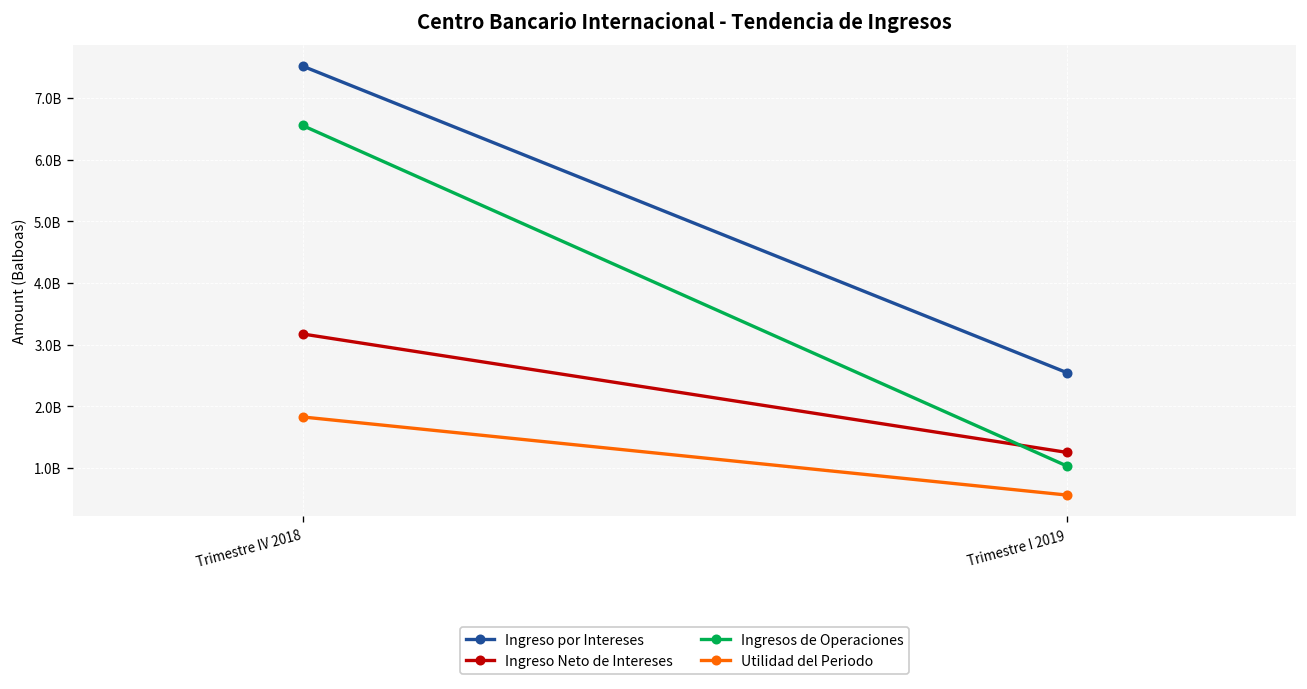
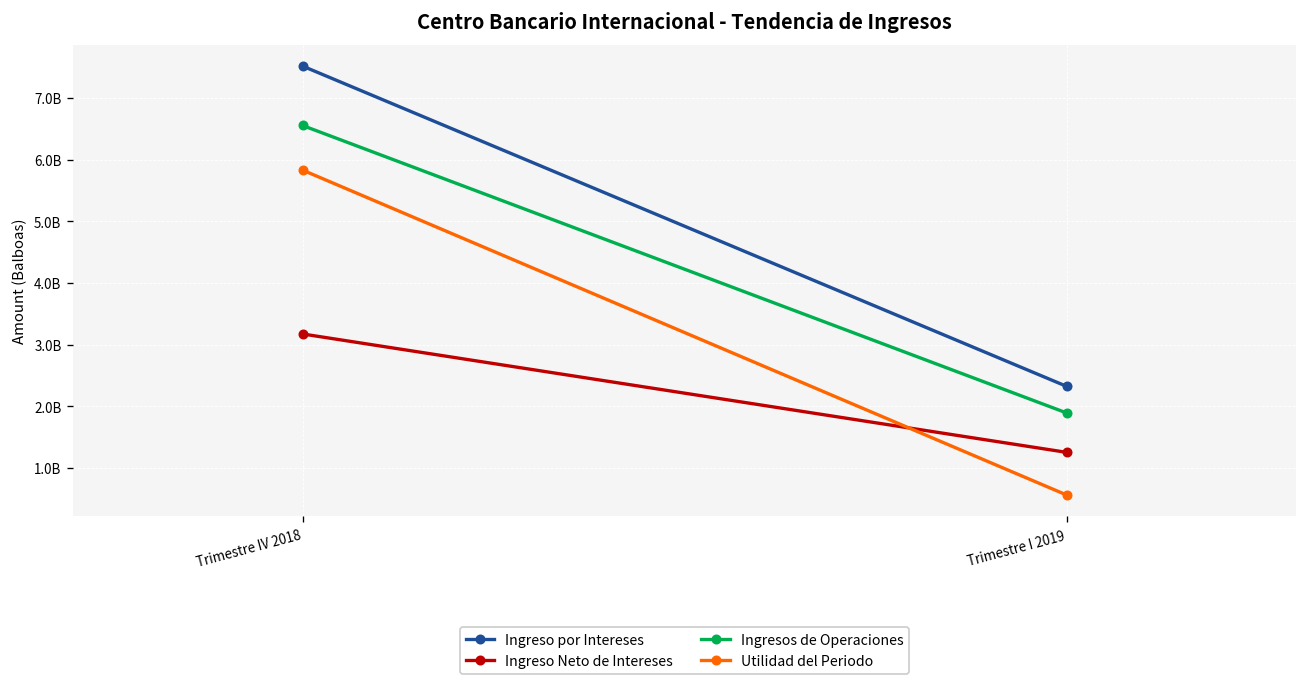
Utilidad del Periodo, Trimestre IV 2018: 1800000000 -> 5800000000
Ingreso por Intereses, Trimestre I 2019: 2500000000 -> 2300000000
Ingresos de Operaciones, Trimestre I 2019: 1000000000 -> 1900000000
